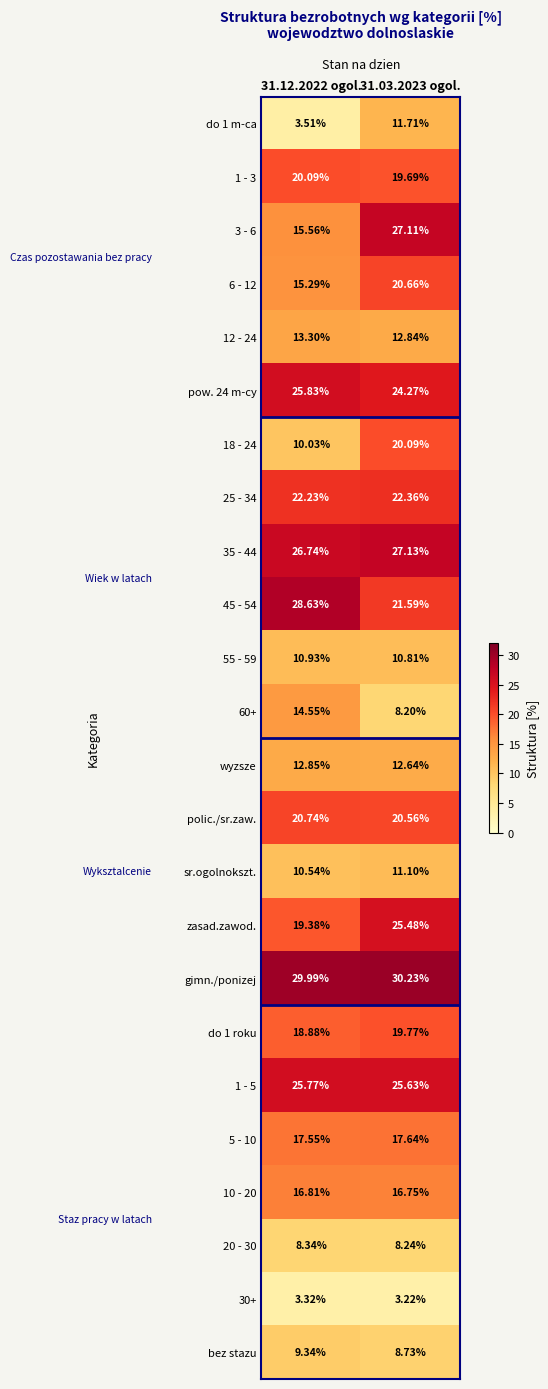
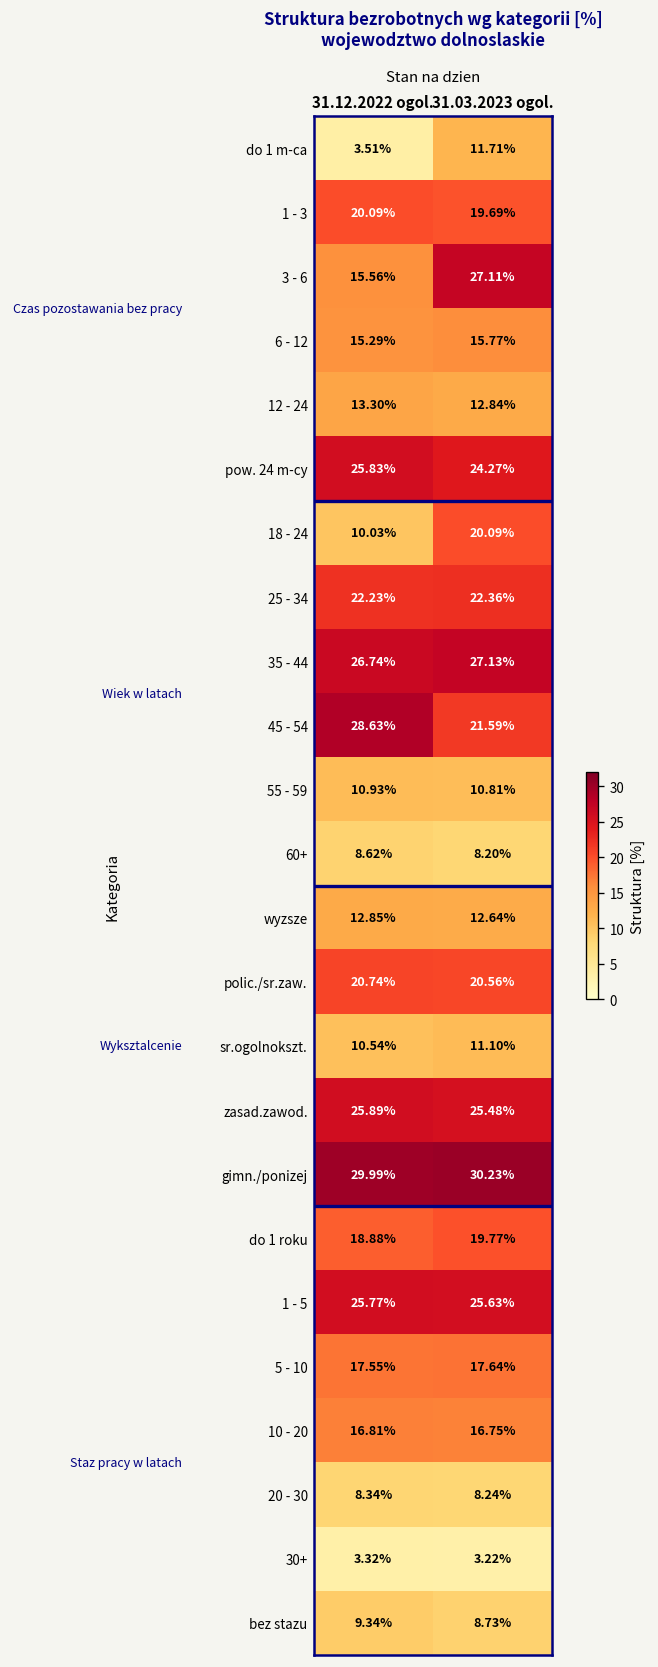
6 - 12, 31.03.2023 ogol.: 20.66% -> 15.77%
60+, 31.12.2022 ogol.: 14.55% -> 8.62%
zasad.zawod., 31.12.2022 ogol.: 19.38% -> 25.89%
